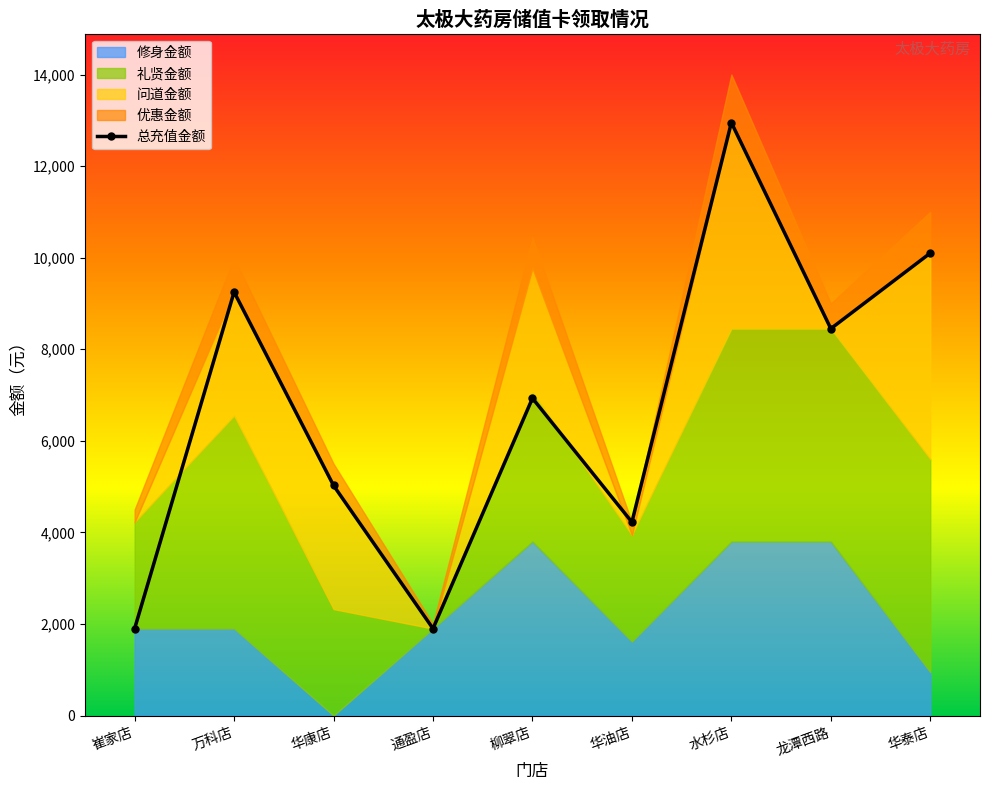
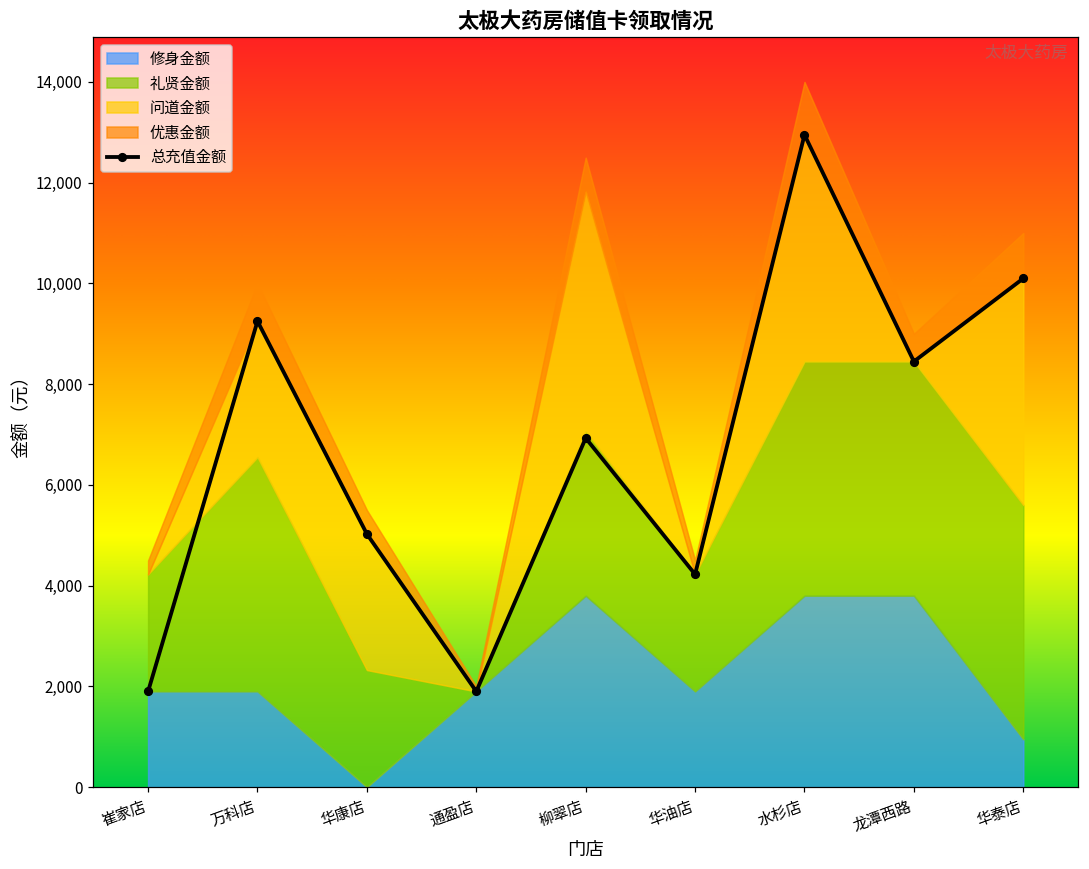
问道金额, 柳翠店: 2,700 -> 4,800
修身金额, 华油店: 1,600 -> 1,900
